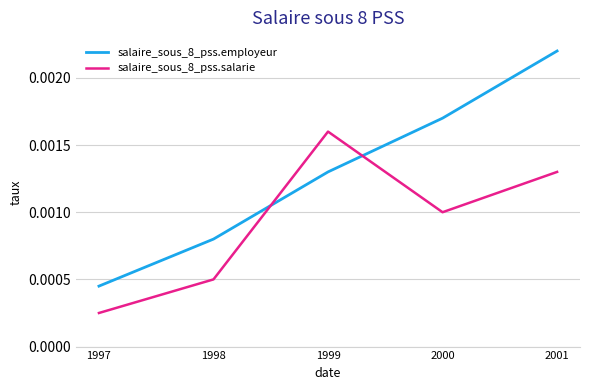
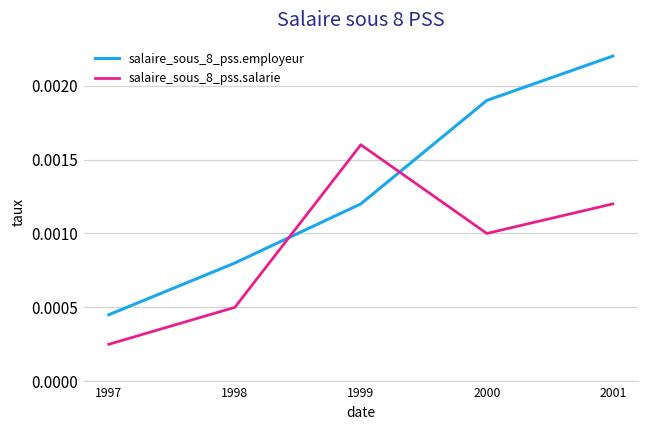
salaire_sous_8_pss.employeur, 1999: 0.0013 -> 0.0012
salaire_sous_8_pss.employeur, 2000: 0.0017 -> 0.0019
salaire_sous_8_pss.salarie, 2001: 0.0013 -> 0.0012
